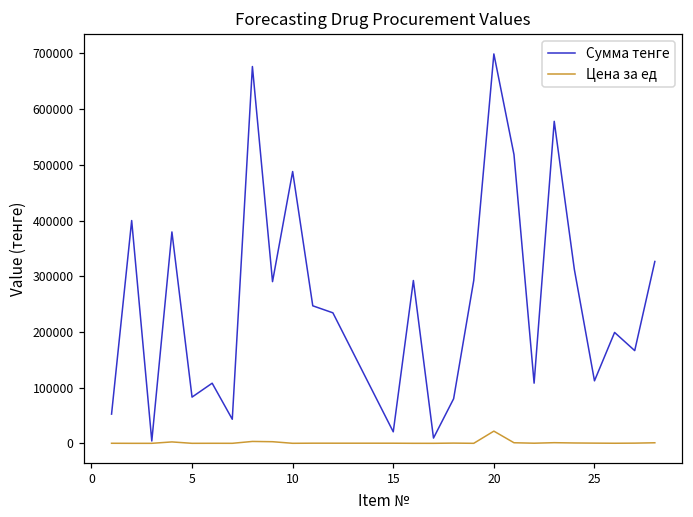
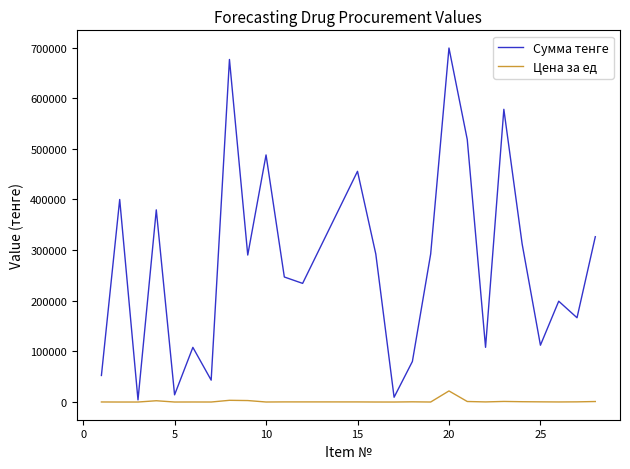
Сумма тенге, 5: 80000 -> 10000
Сумма тенге, 15: 20000 -> 460000
